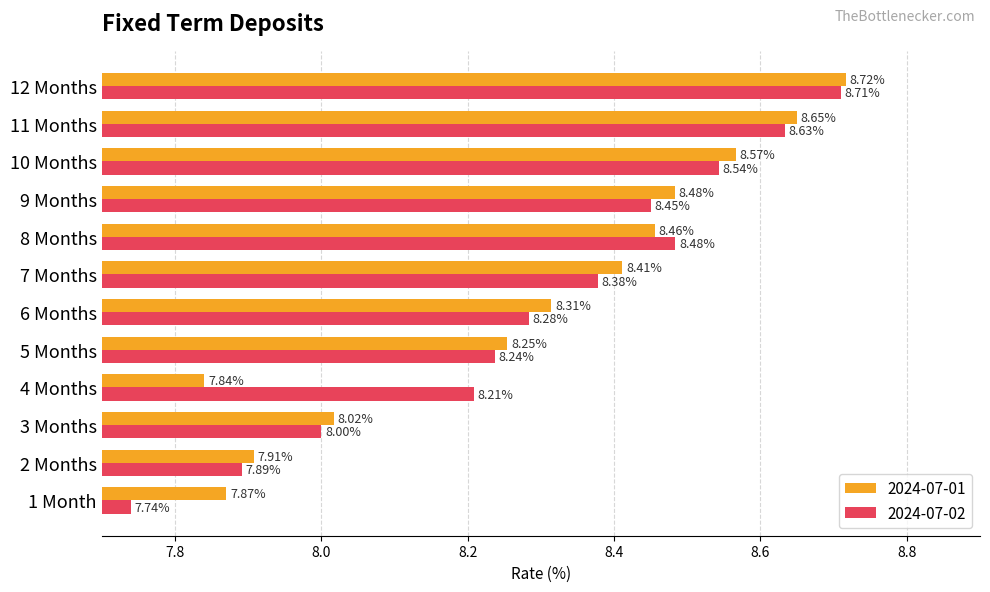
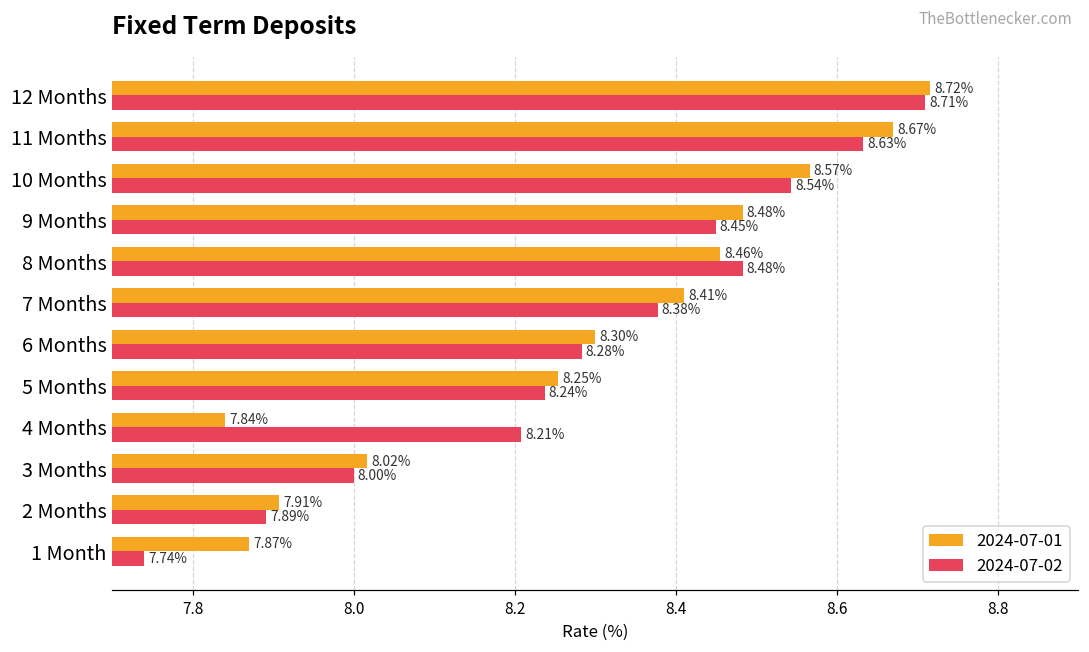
2024-07-01, 11 Months: 8.65% -> 8.67%
2024-07-01, 6 Months: 8.31% -> 8.30%
